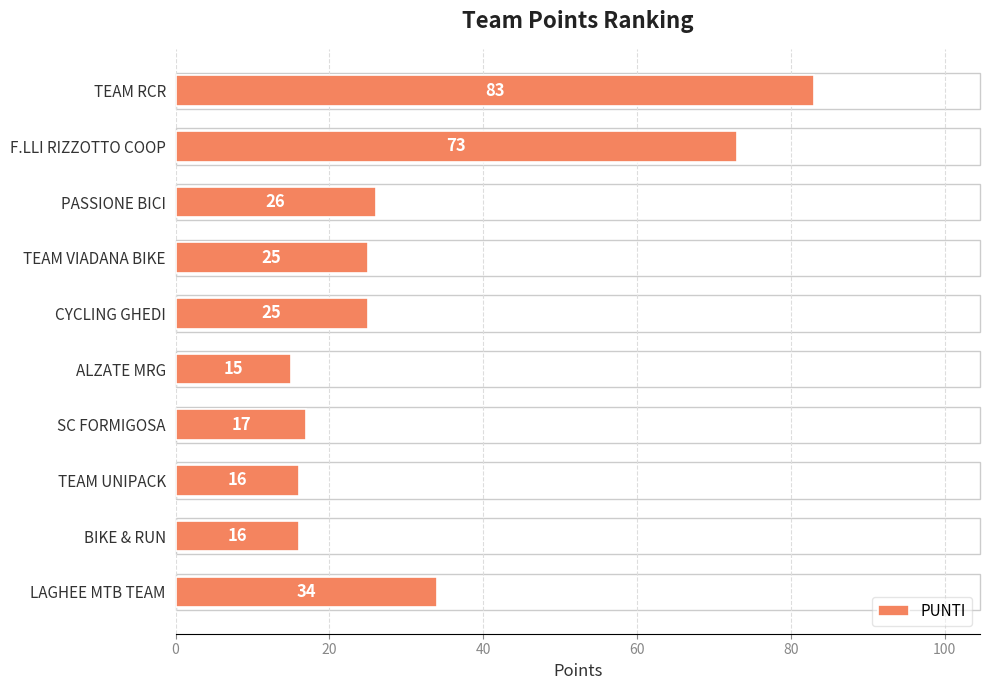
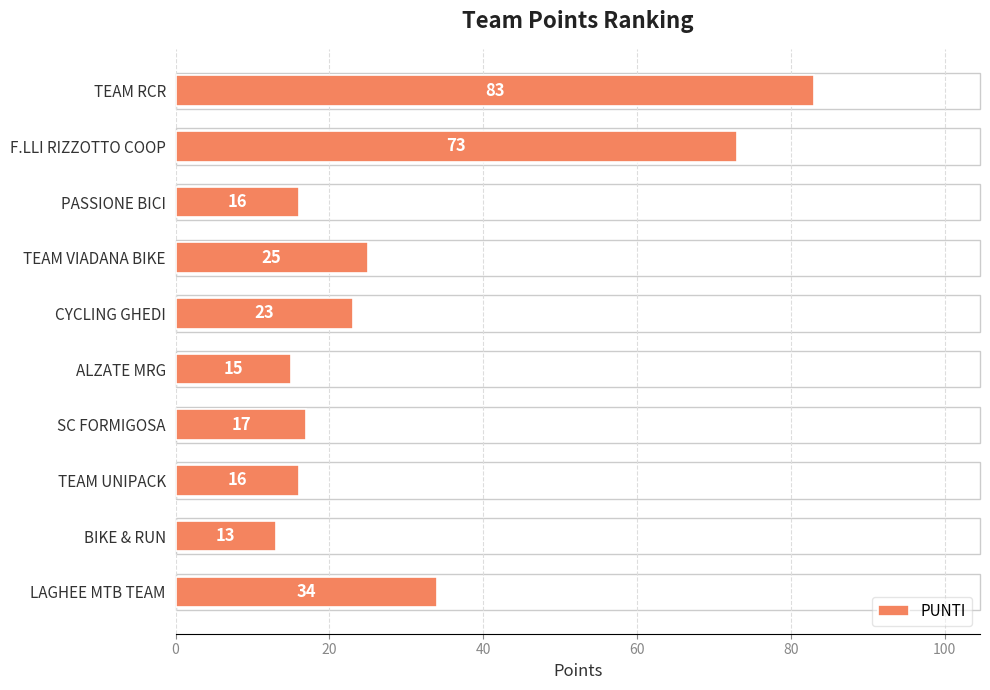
PASSIONE BICI: 26 -> 16
CYCLING GHEDI: 25 -> 23
BIKE & RUN: 16 -> 13
